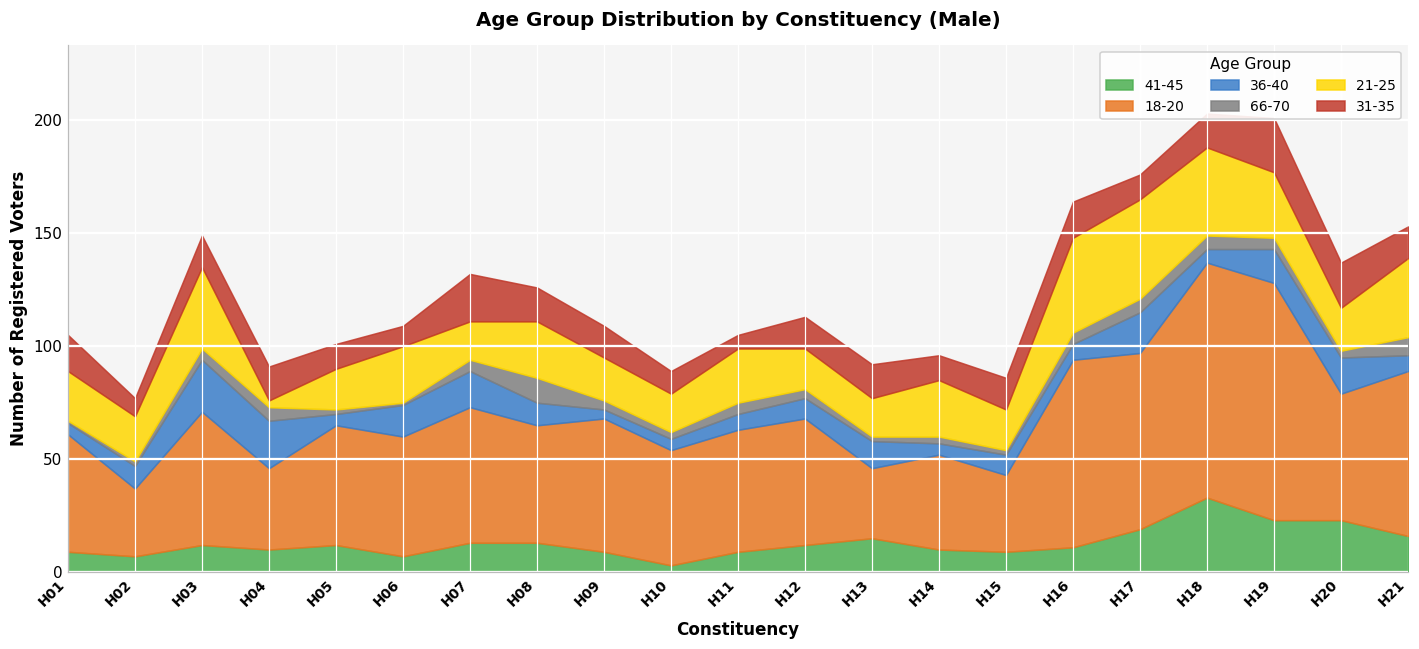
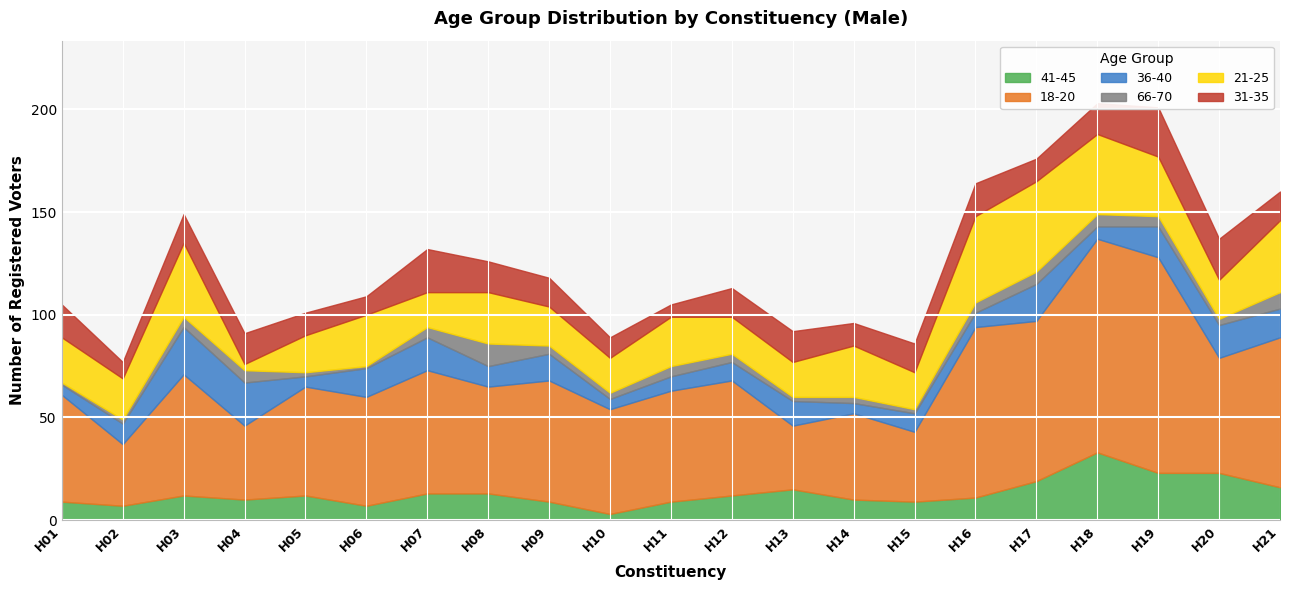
36-40, H09: 4 -> 13
36-40, H21: 7 -> 14
